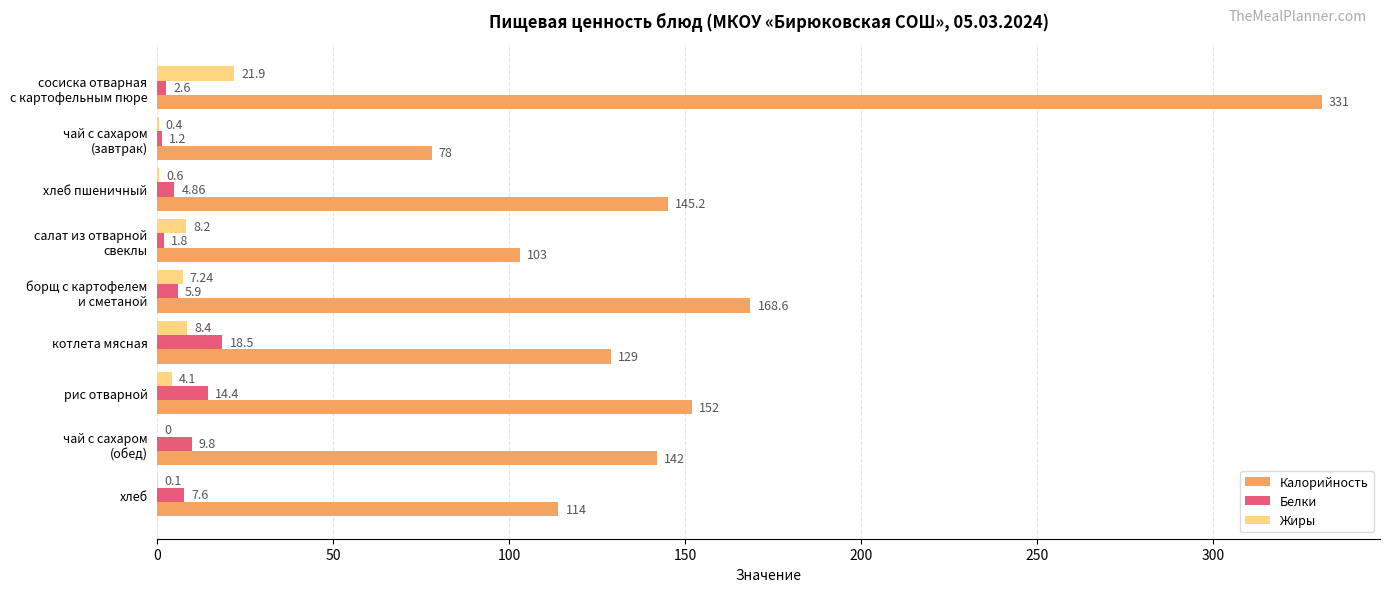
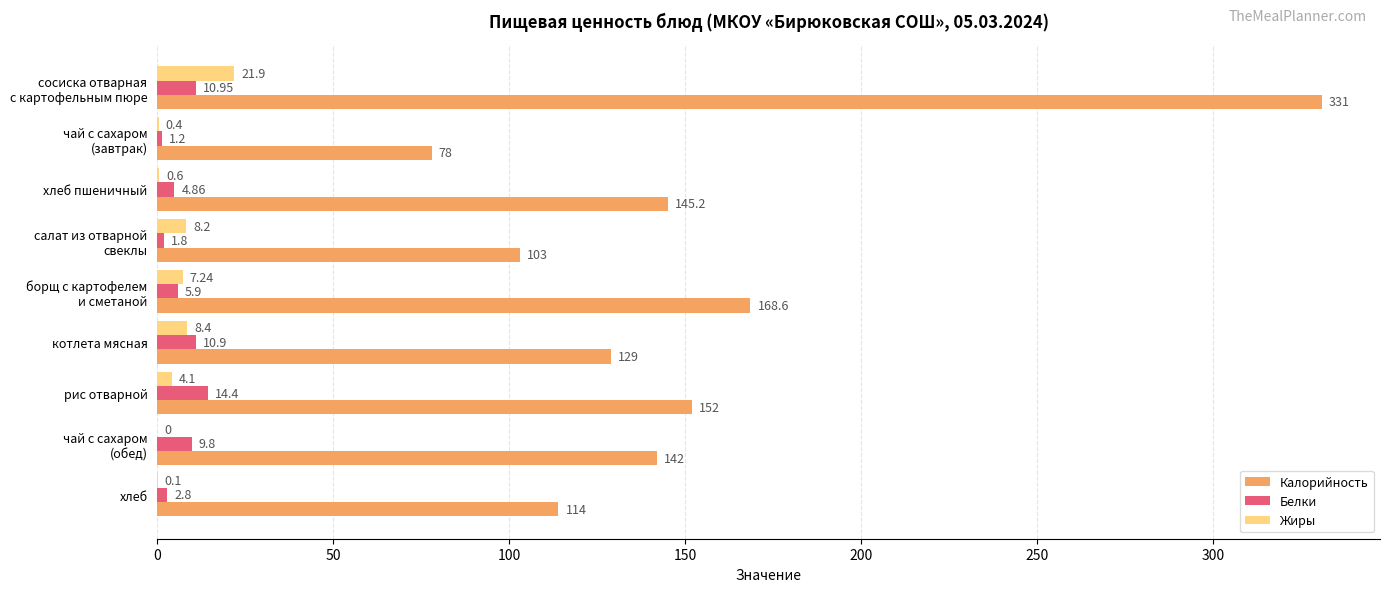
Белки, сосиска отварная с картофельным пюре: 2.6 -> 10.95
Белки, котлета мясная: 18.5 -> 10.9
Белки, хлеб: 7.6 -> 2.8
